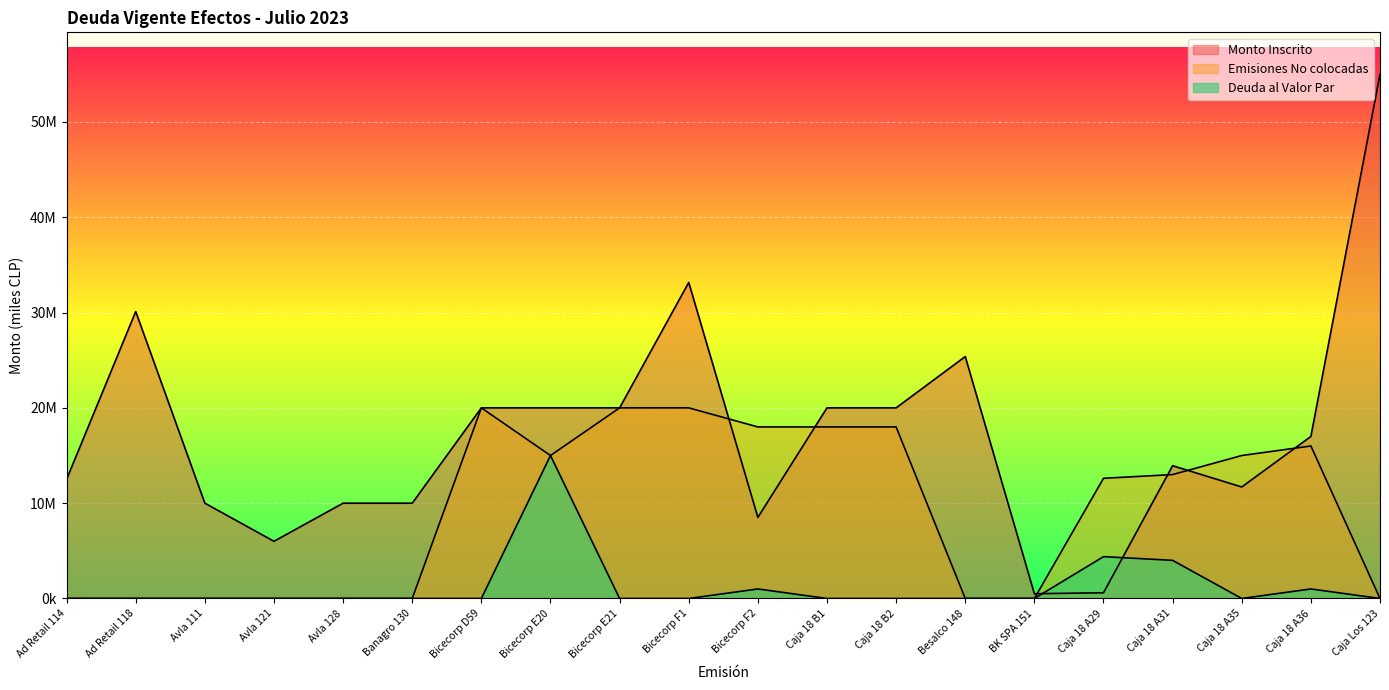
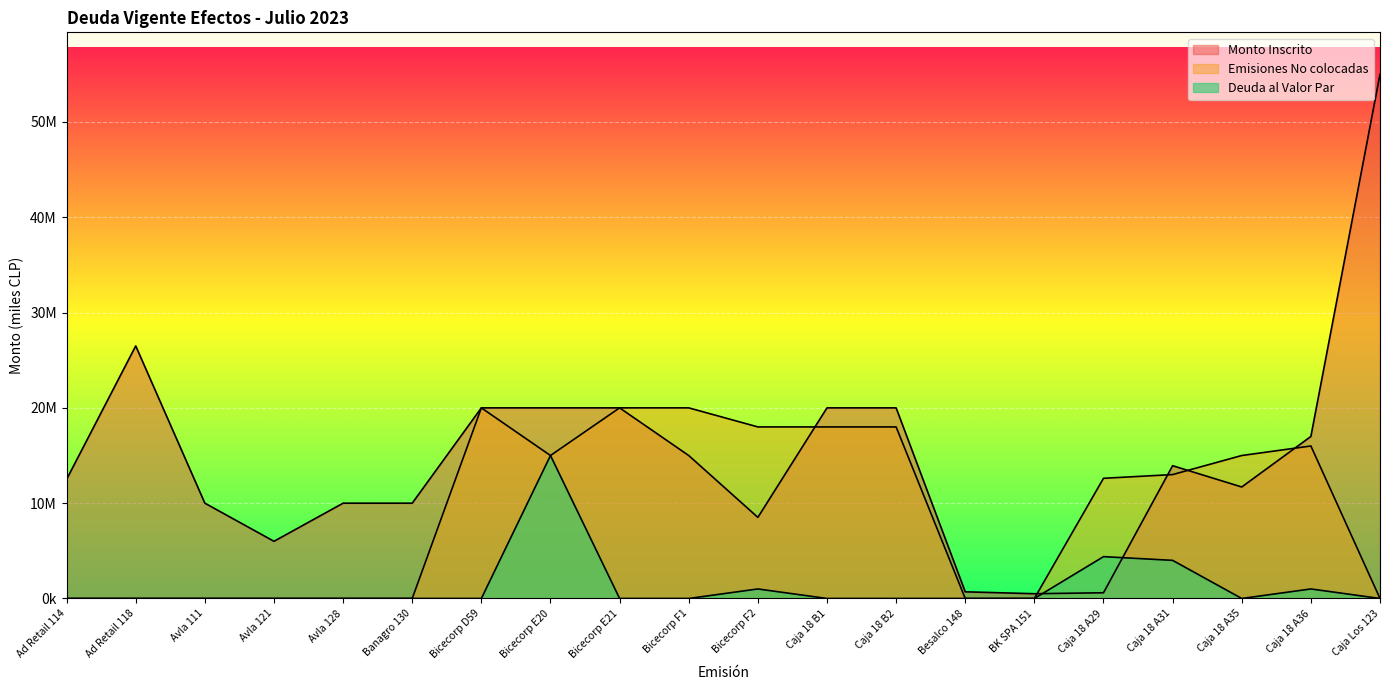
Monto Inscrito, Ad Retail 118: 30000000 -> 27000000
Monto Inscrito, Bicecorp F1: 33000000 -> 15000000
Monto Inscrito, Besalco 148: 25000000 -> 1000000
